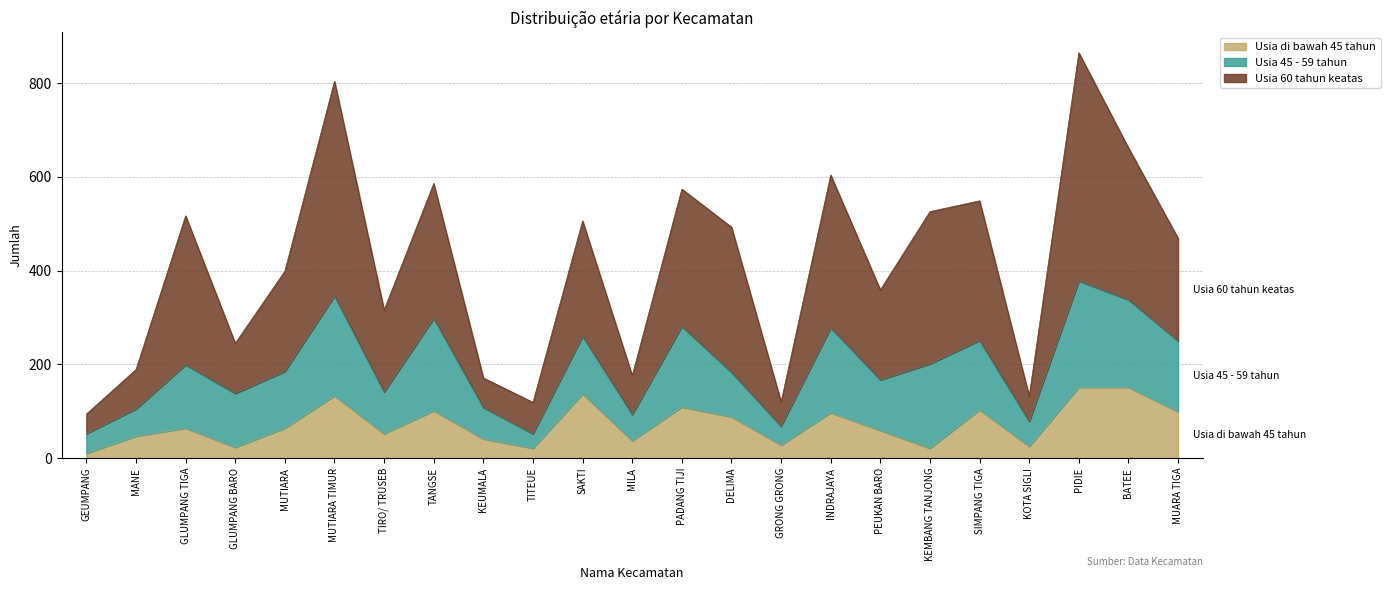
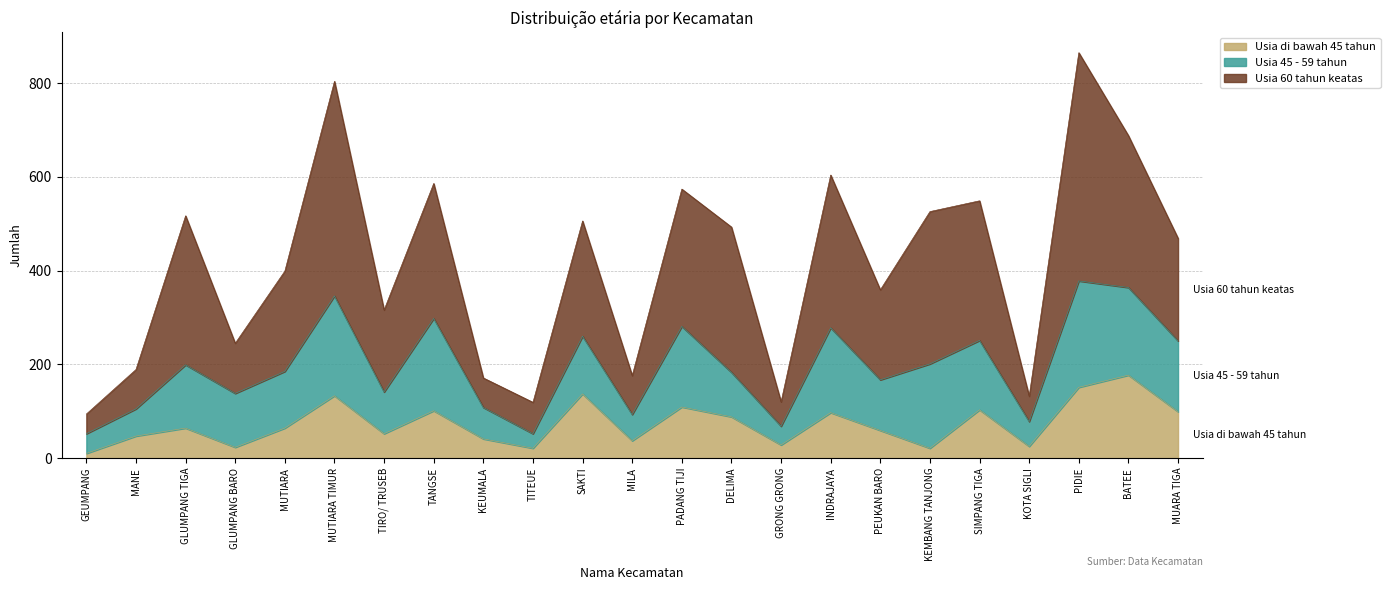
Usia di bawah 45 tahun, BATEE: 150 -> 180
